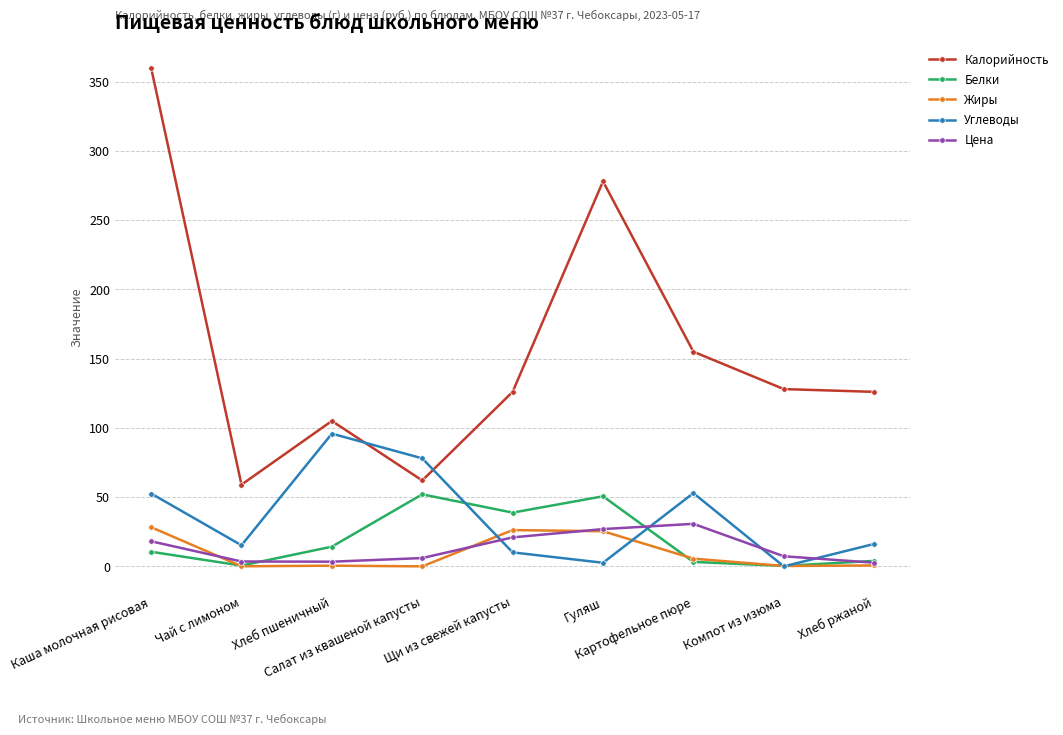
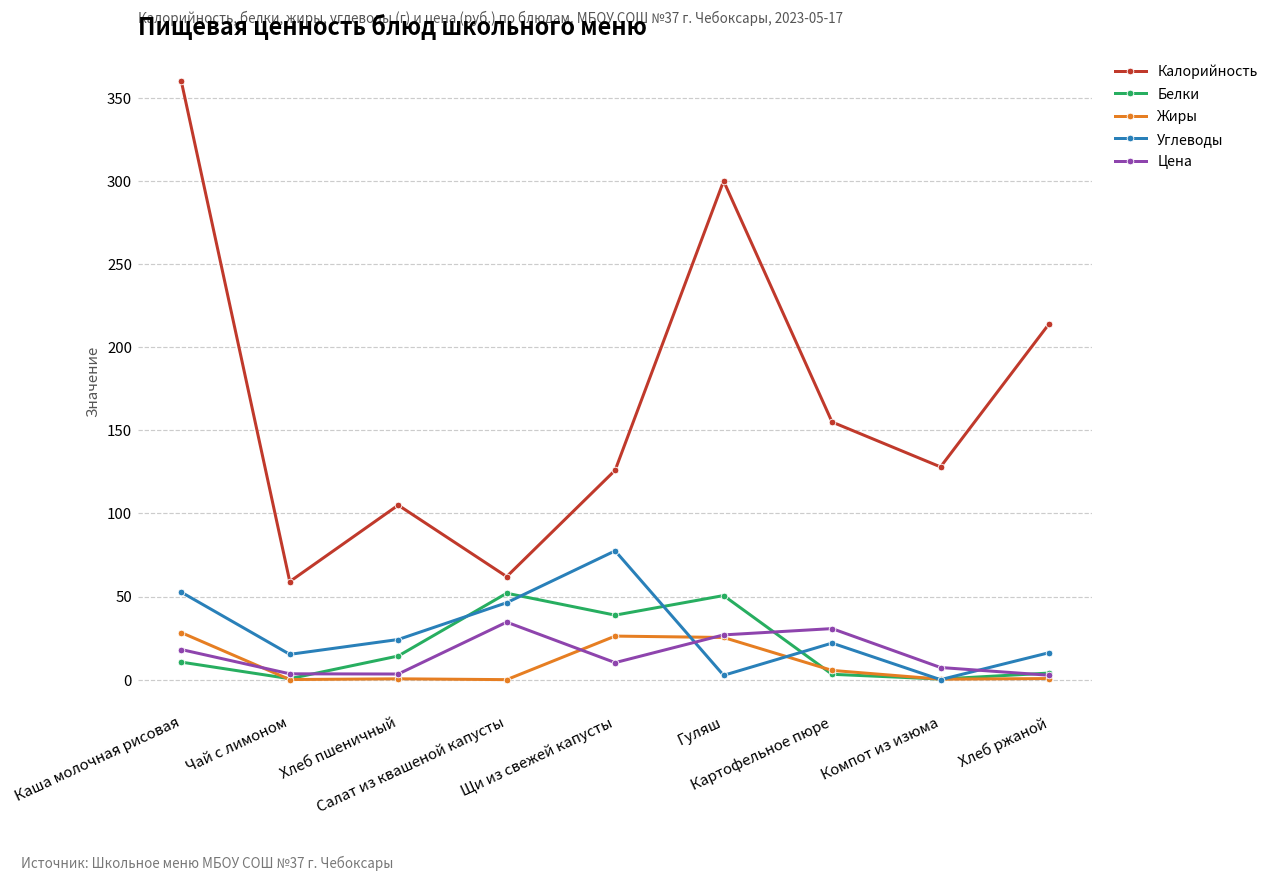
Углеводы, Хлеб пшеничный: 96 -> 24
Углеводы, Салат из квашеной капусты: 78 -> 46
Цена, Салат из квашеной капусты: 6 -> 35
Углеводы, Щи из свежей капусты: 10 -> 78
Цена, Щи из свежей капусты: 21 -> 10
Калорийность, Гуляш: 278 -> 300
Углеводы, Картофельное пюре: 53 -> 22
Калорийность, Хлеб ржаной: 126 -> 214
